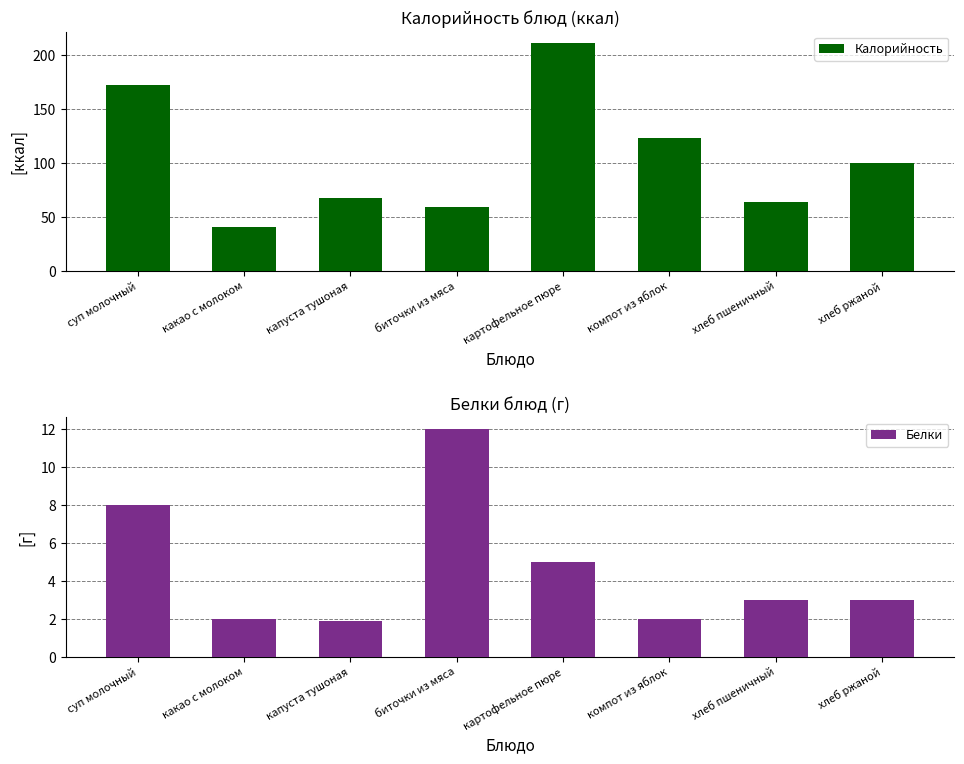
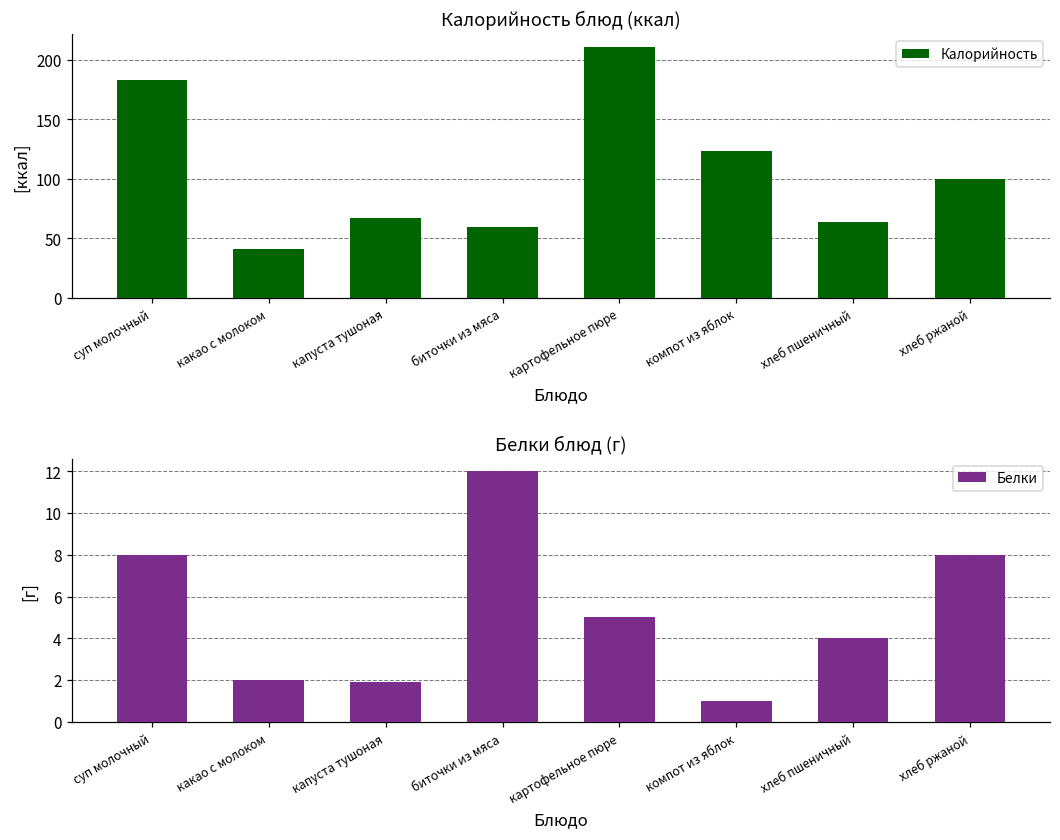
Калорийность блюд (ккал), суп молочный: 172 -> 183
Белки блюд (г), компот из яблок: 2 -> 1
Белки блюд (г), хлеб пшеничный: 3 -> 4
Белки блюд (г), хлеб ржаной: 3 -> 8
